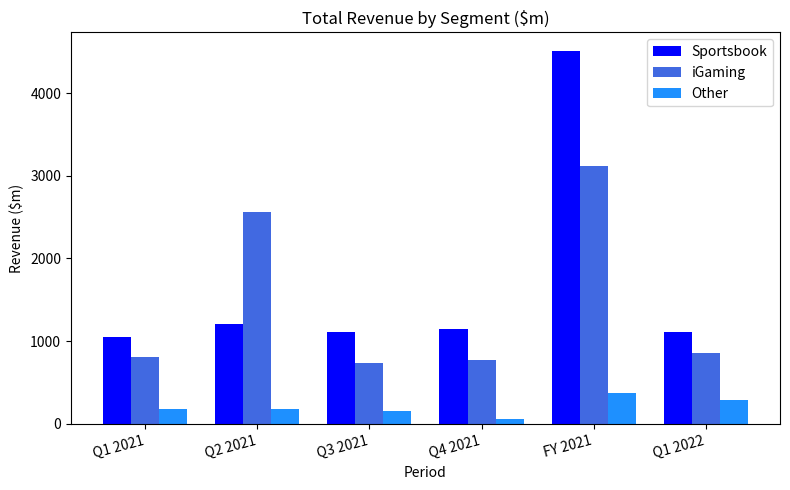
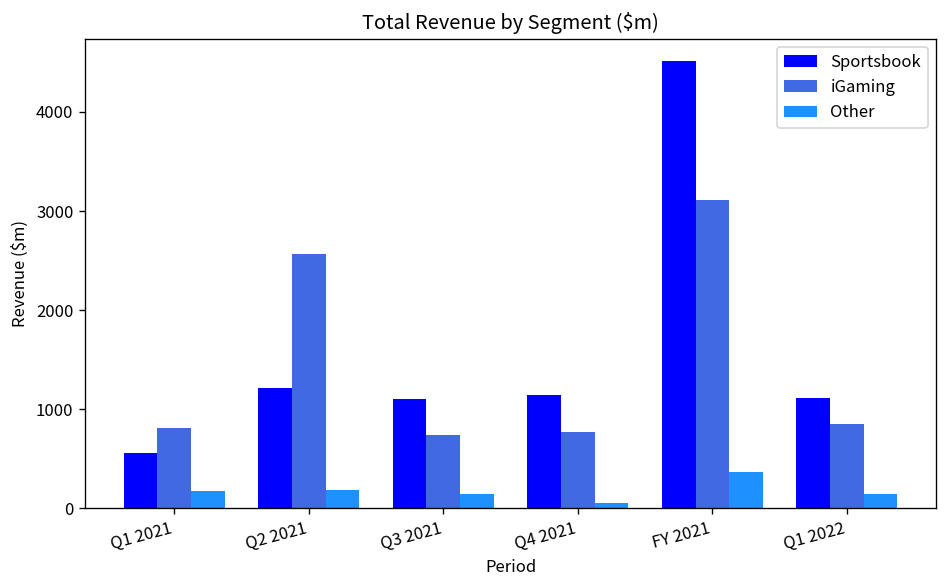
Sportsbook, Q1 2021: 1100 -> 600
Other, Q1 2022: 300 -> 100
